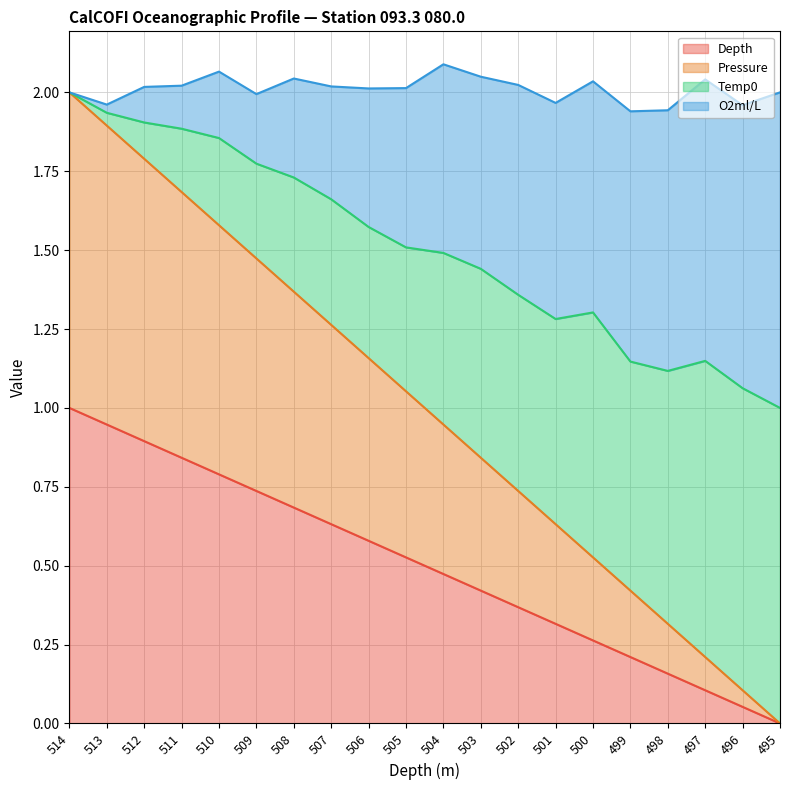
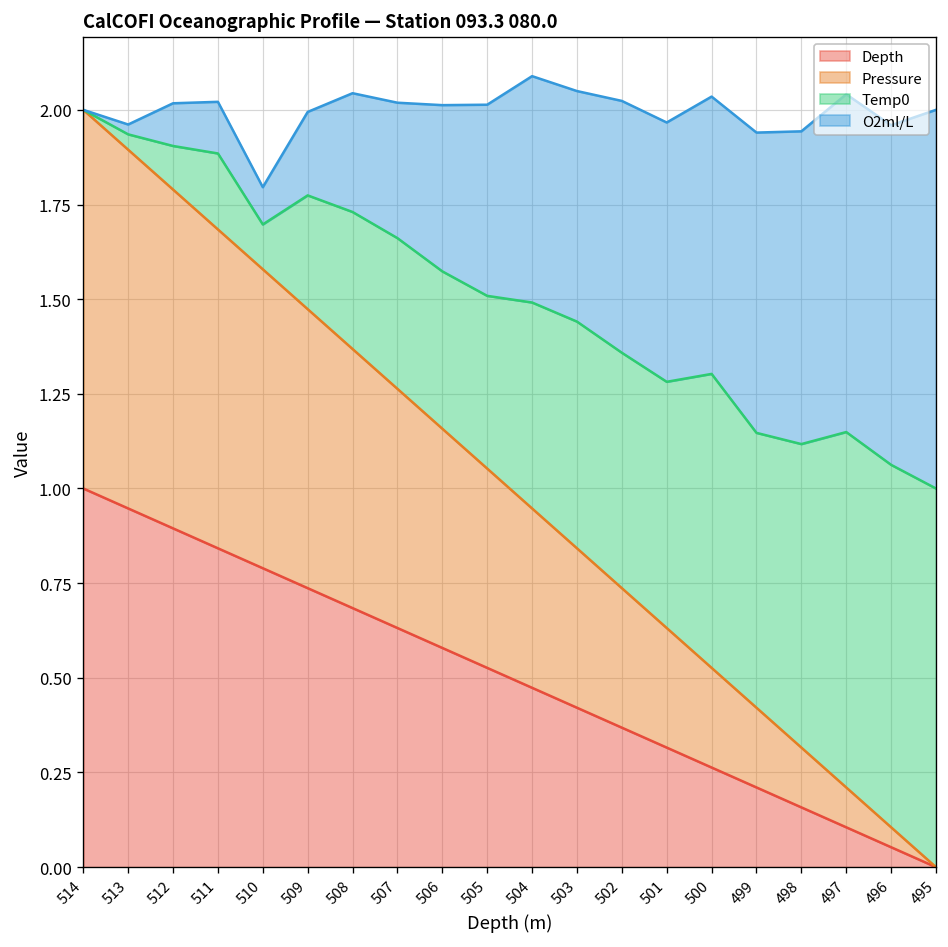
Temp0, 510: 0.28 -> 0.12
O2ml/L, 510: 0.21 -> 0.10
